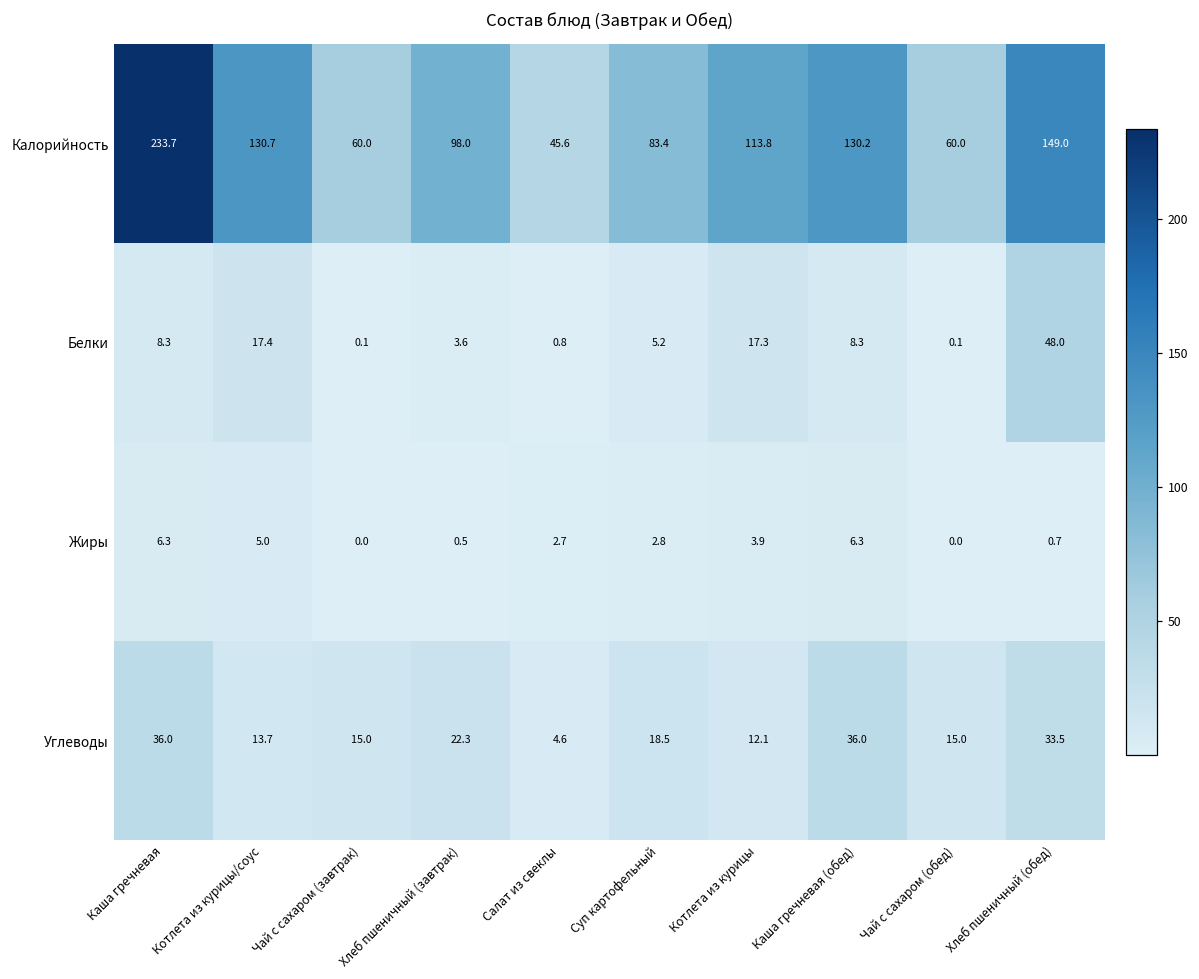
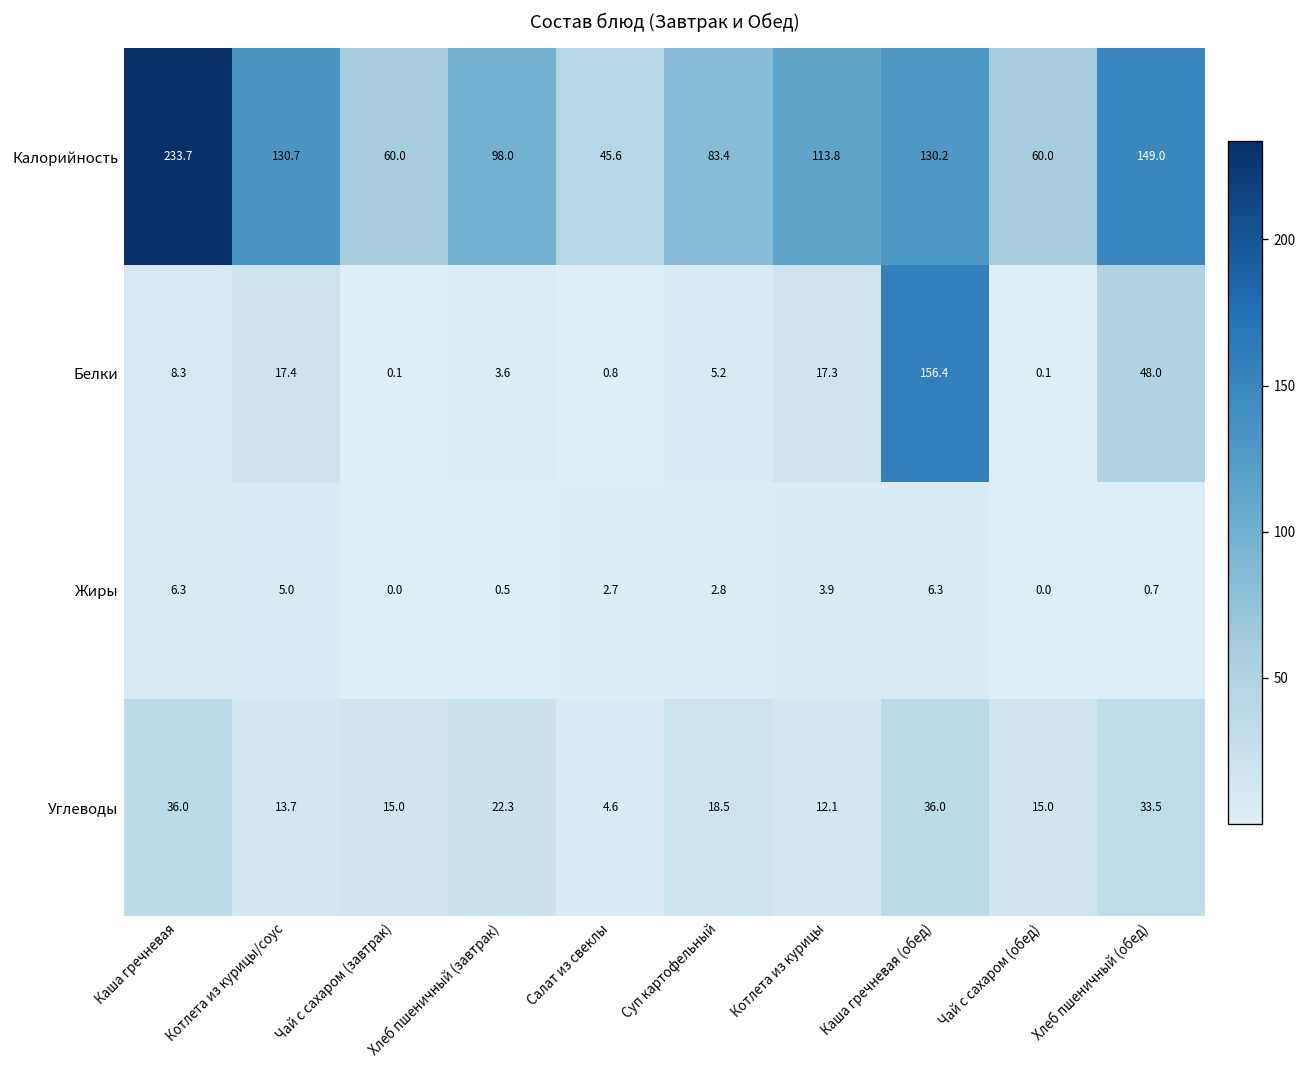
Белки, Каша гречневая (обед): 8.3 -> 156.4
